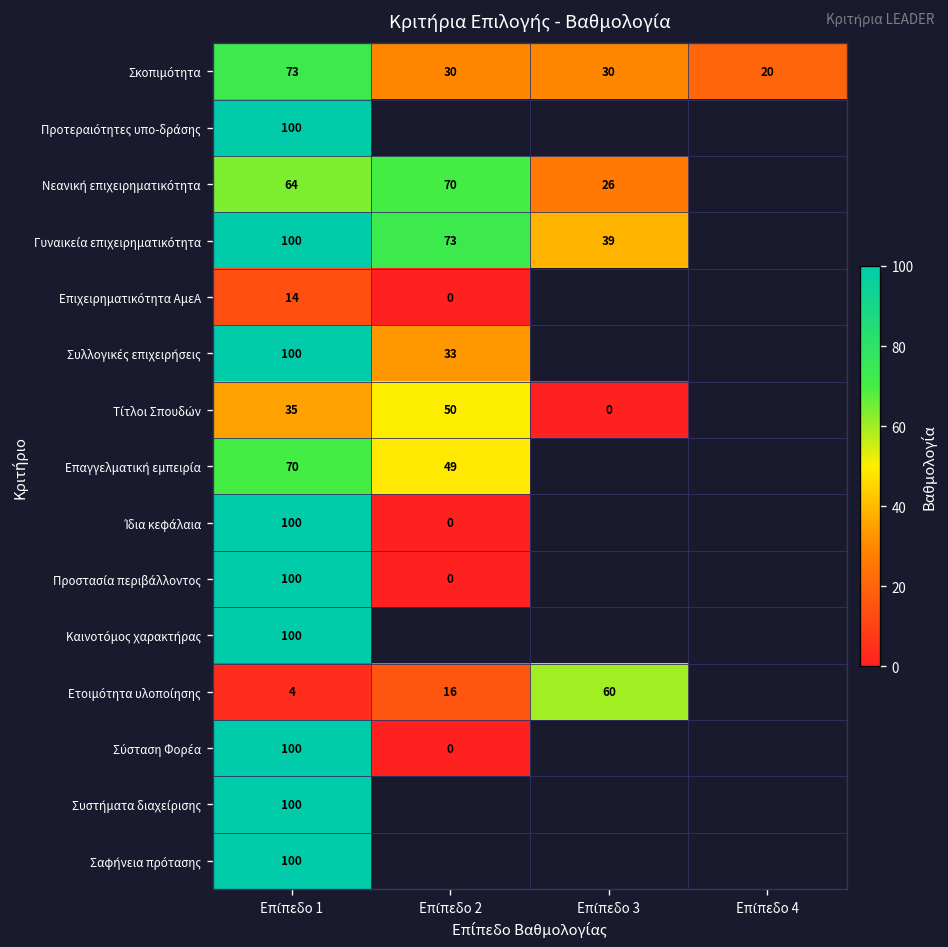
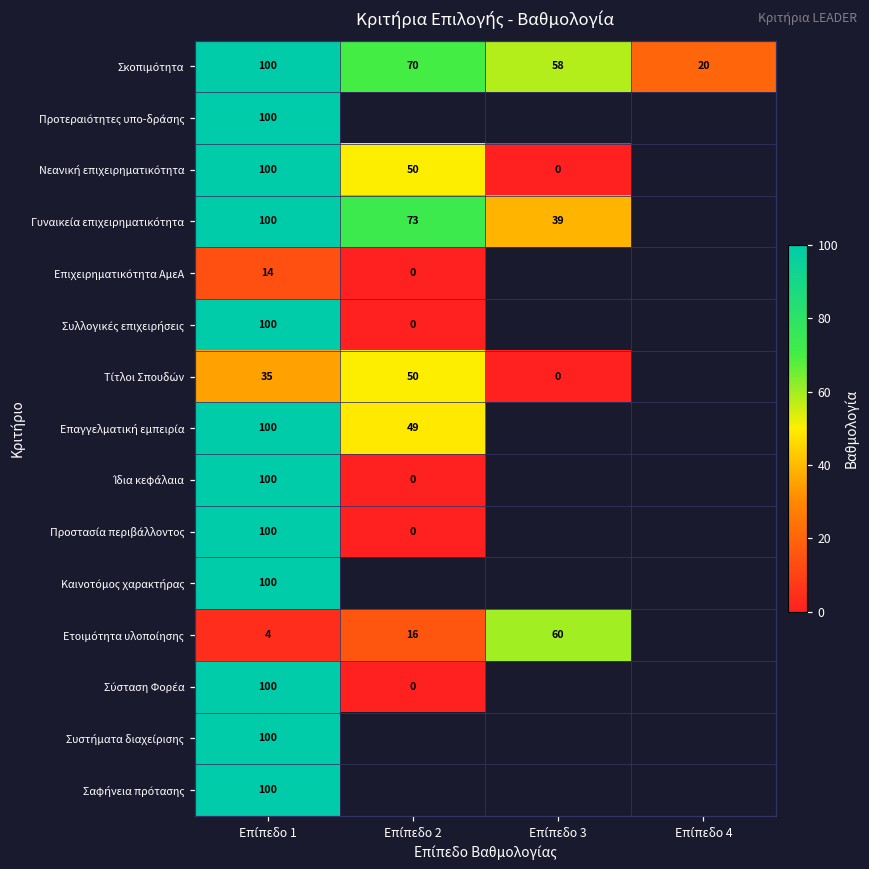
Σκοπιμότητα, Επίπεδο 1: 73 -> 100
Σκοπιμότητα, Επίπεδο 2: 30 -> 70
Σκοπιμότητα, Επίπεδο 3: 30 -> 58
Νεανική επιχειρηματικότητα, Επίπεδο 1: 64 -> 100
Νεανική επιχειρηματικότητα, Επίπεδο 2: 70 -> 50
Νεανική επιχειρηματικότητα, Επίπεδο 3: 26 -> 0
Συλλογικές επιχειρήσεις, Επίπεδο 2: 33 -> 0
Επαγγελματική εμπειρία, Επίπεδο 1: 70 -> 100
